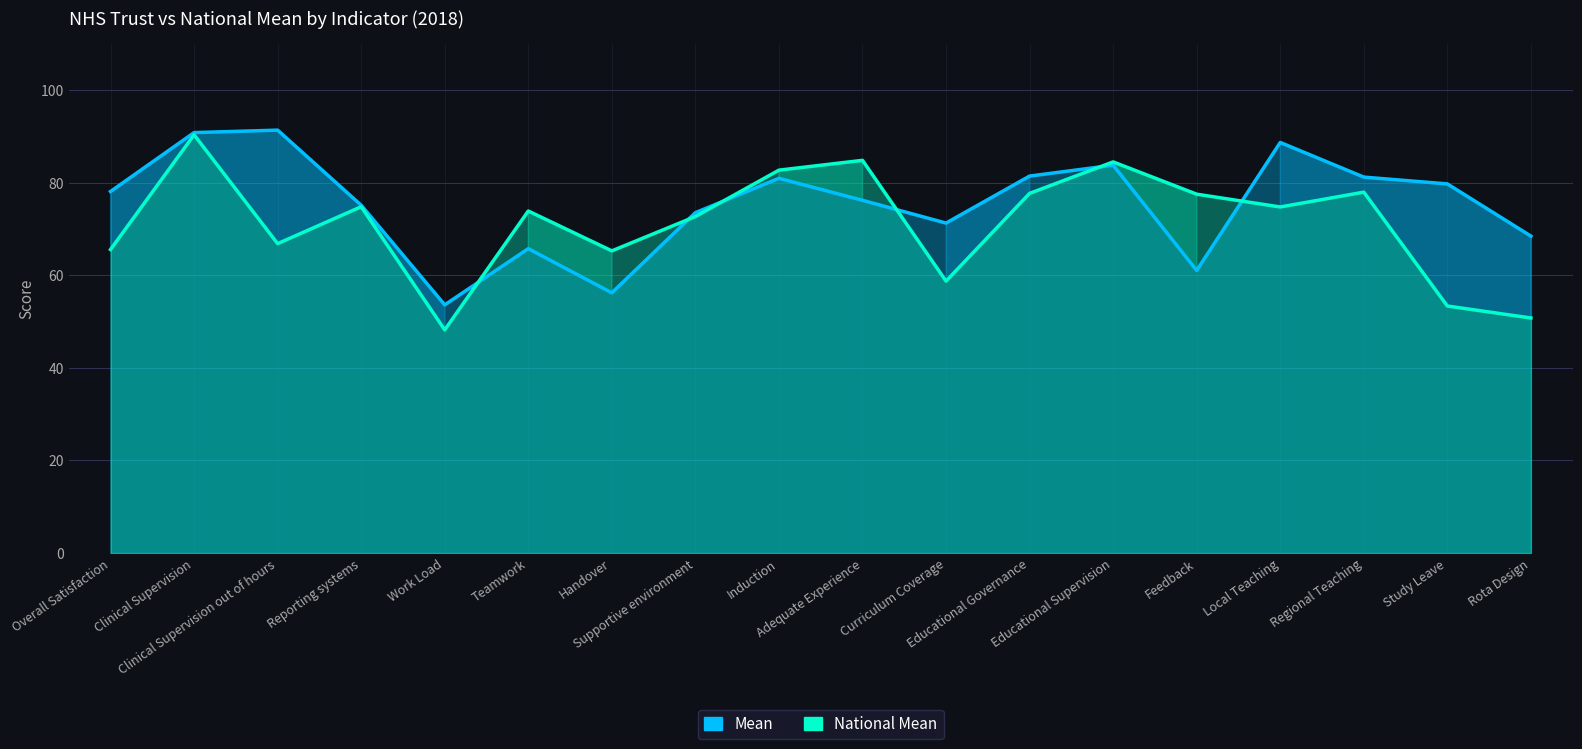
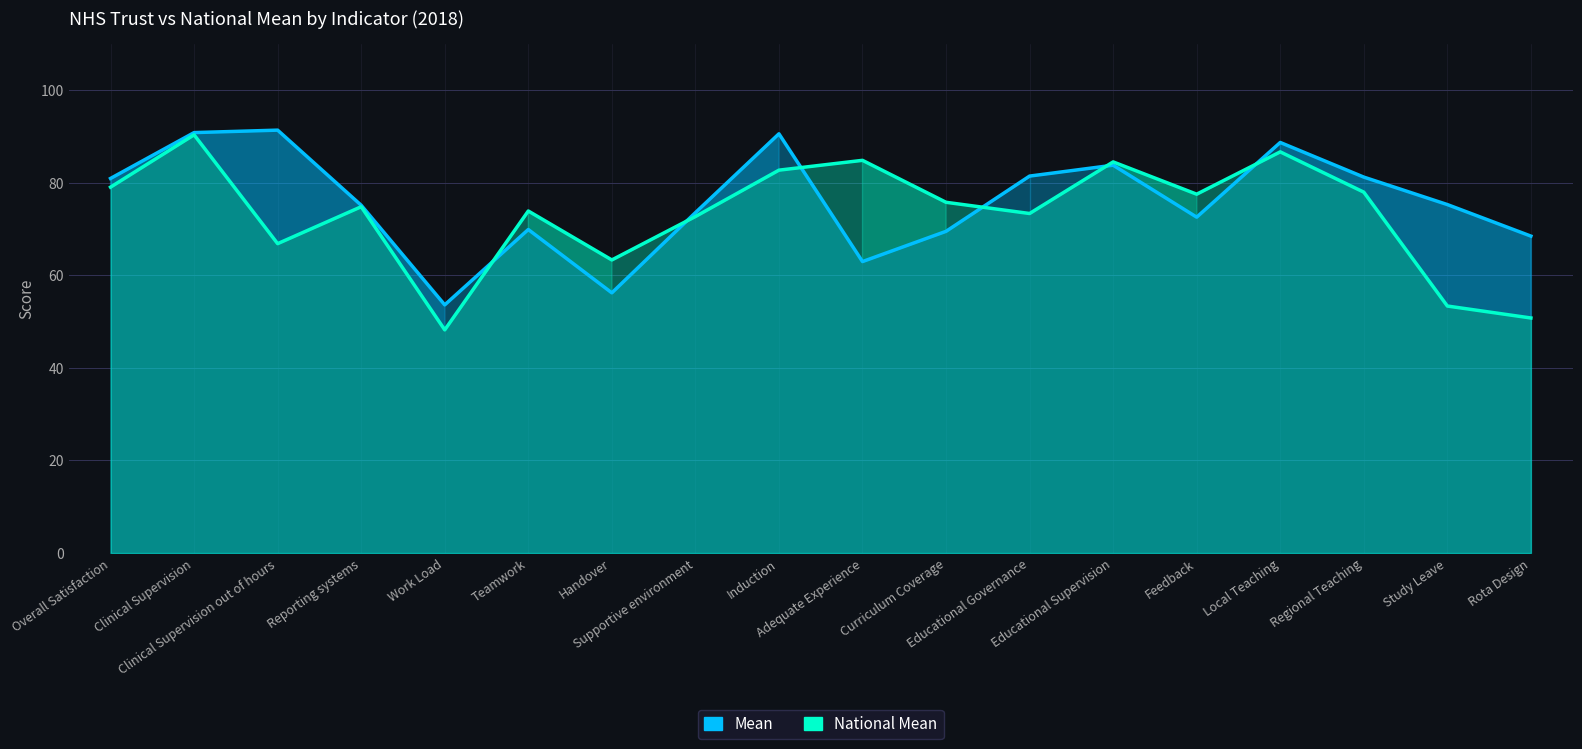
Mean, Overall Satisfaction: 78 -> 81
National Mean, Overall Satisfaction: 66 -> 79
Mean, Teamwork: 66 -> 70
National Mean, Handover: 65 -> 63
Mean, Induction: 81 -> 91
Mean, Adequate Experience: 76 -> 63
Mean, Curriculum Coverage: 71 -> 69
National Mean, Curriculum Coverage: 59 -> 76
National Mean, Educational Governance: 78 -> 73
Mean, Feedback: 61 -> 73
National Mean, Local Teaching: 75 -> 87
Mean, Study Leave: 80 -> 75
